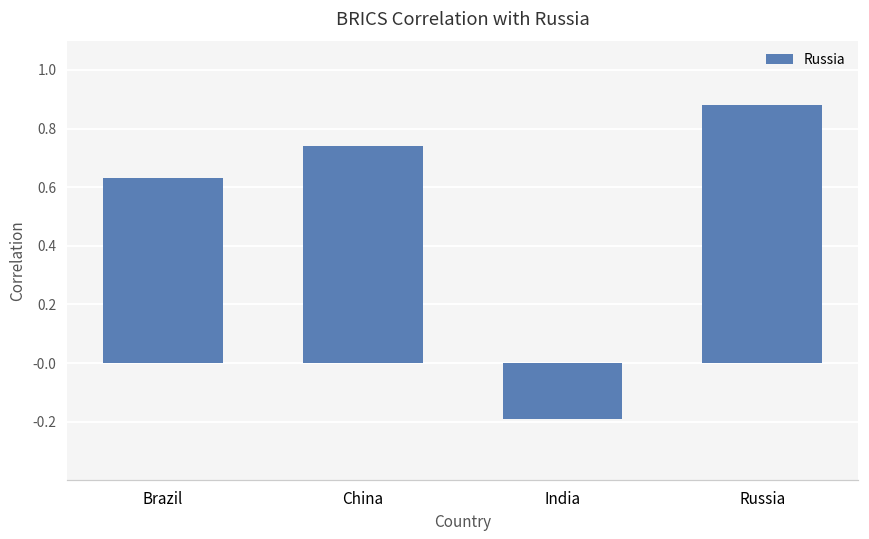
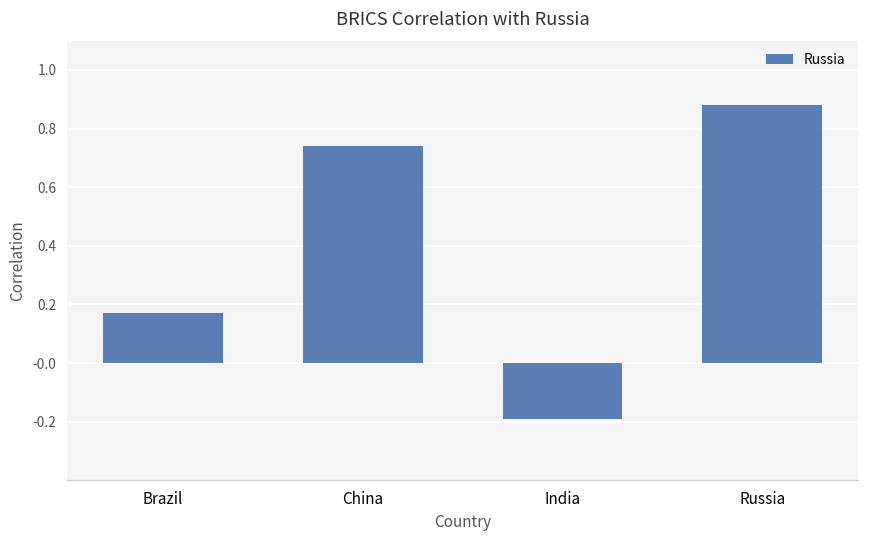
Brazil: 0.63 -> 0.17
